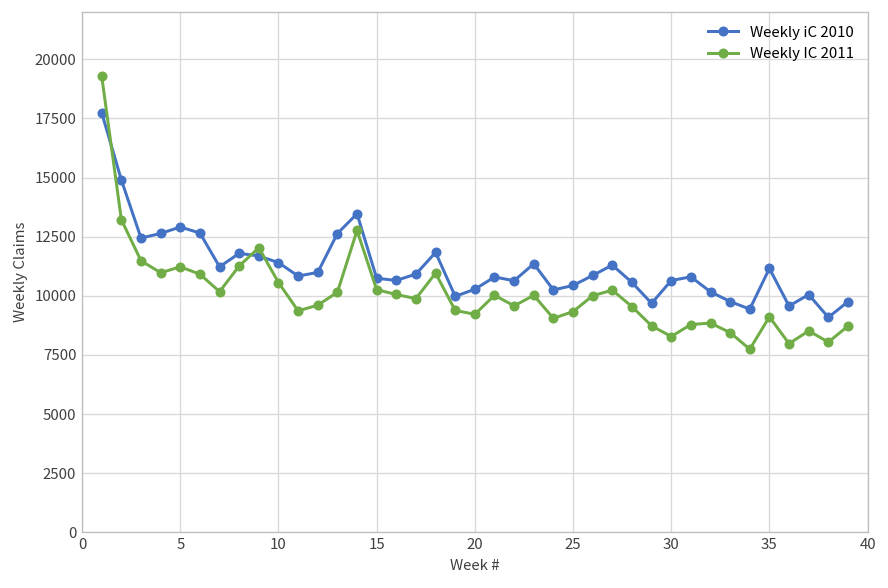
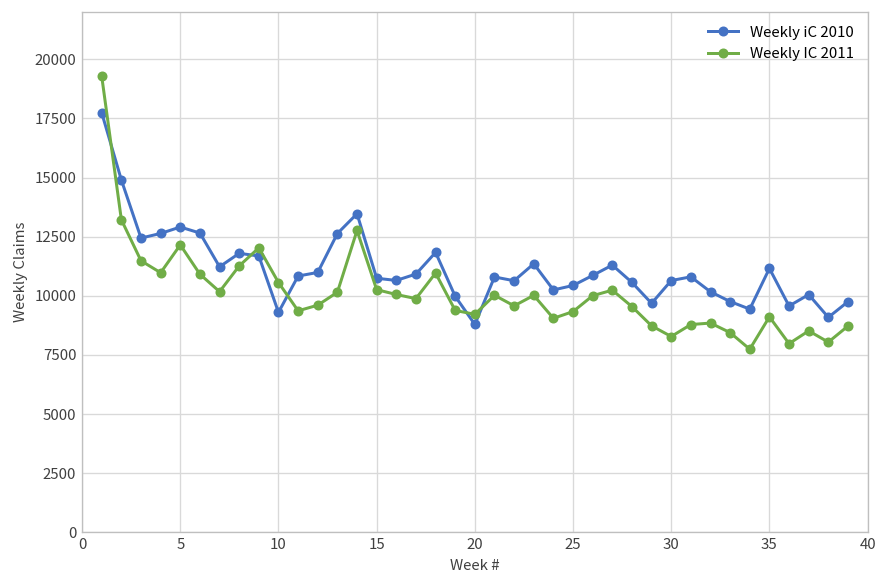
Weekly IC 2011, 5: 11200 -> 12200
Weekly iC 2010, 10: 11400 -> 9300
Weekly iC 2010, 20: 10300 -> 8800
